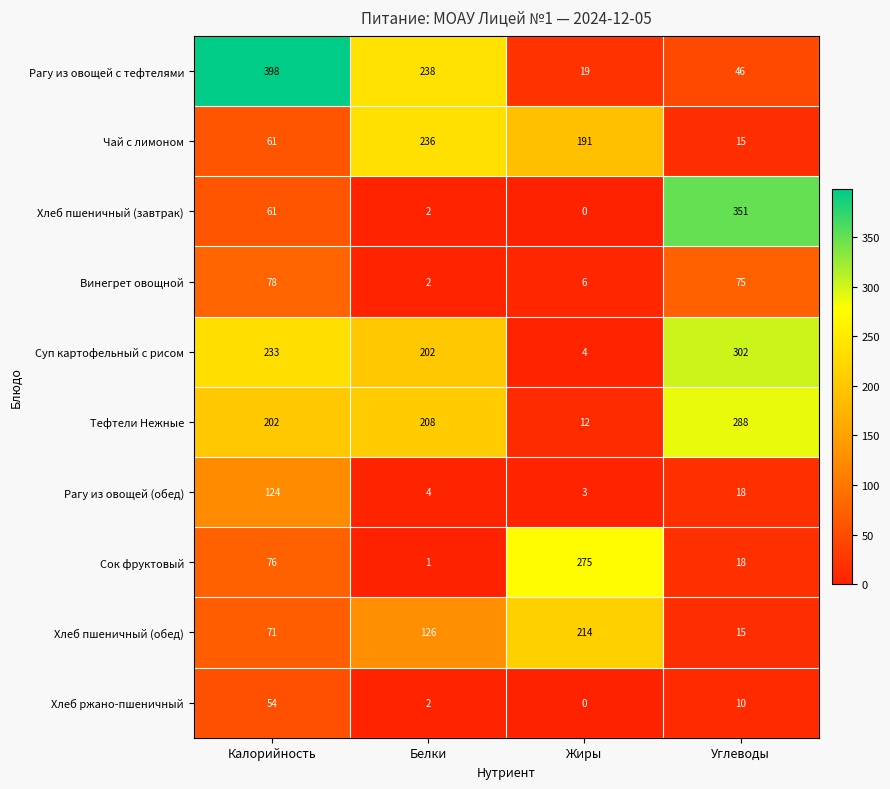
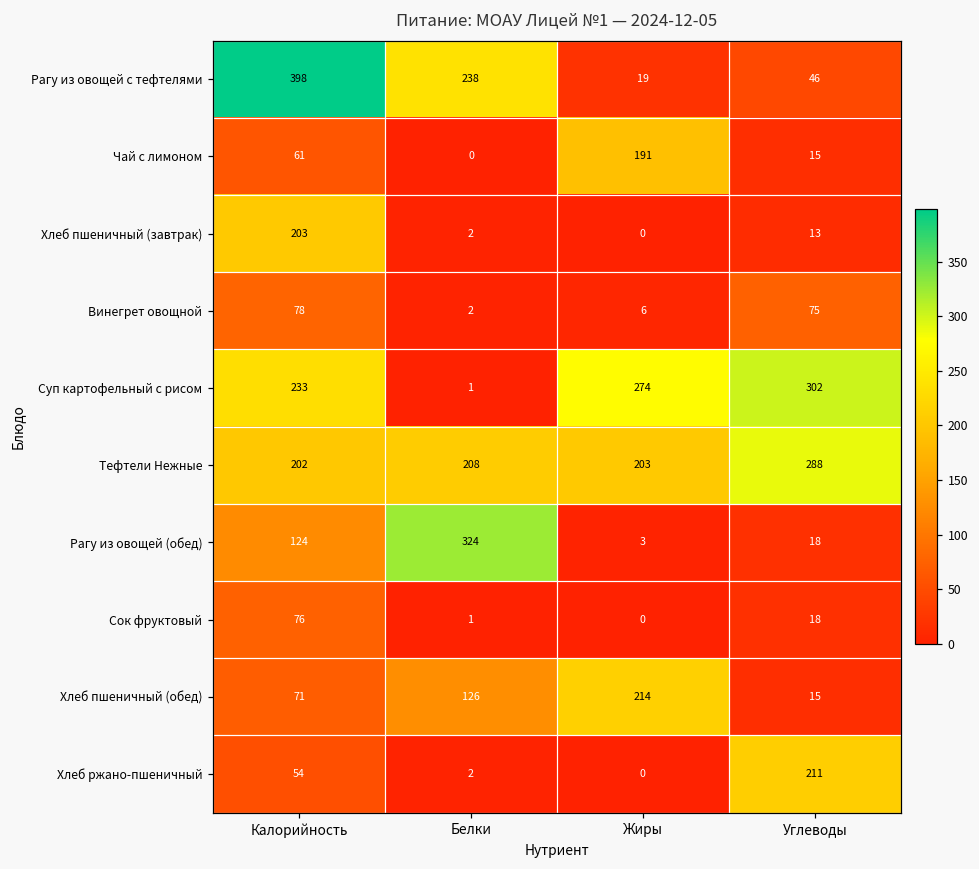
Чай с лимоном, Белки: 236 -> 0
Хлеб пшеничный (завтрак), Калорийность: 61 -> 203
Хлеб пшеничный (завтрак), Углеводы: 351 -> 13
Суп картофельный с рисом, Белки: 202 -> 1
Суп картофельный с рисом, Жиры: 4 -> 274
Тефтели Нежные, Жиры: 12 -> 203
Рагу из овощей (обед), Белки: 4 -> 324
Сок фруктовый, Жиры: 275 -> 0
Хлеб ржано-пшеничный, Углеводы: 10 -> 211
